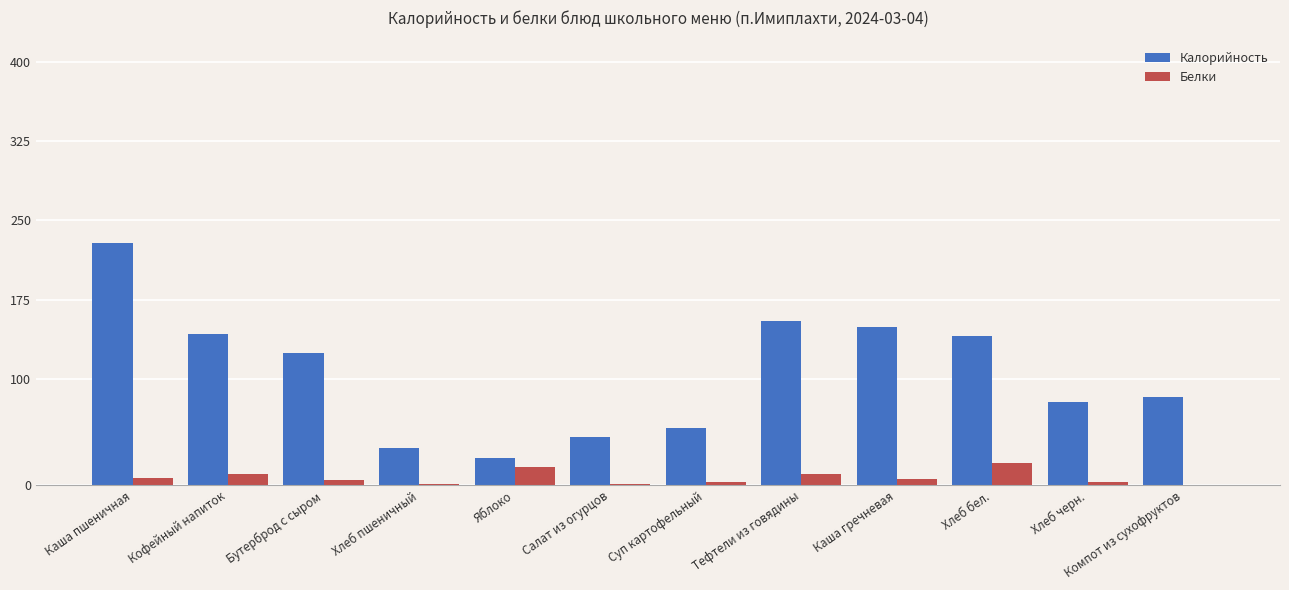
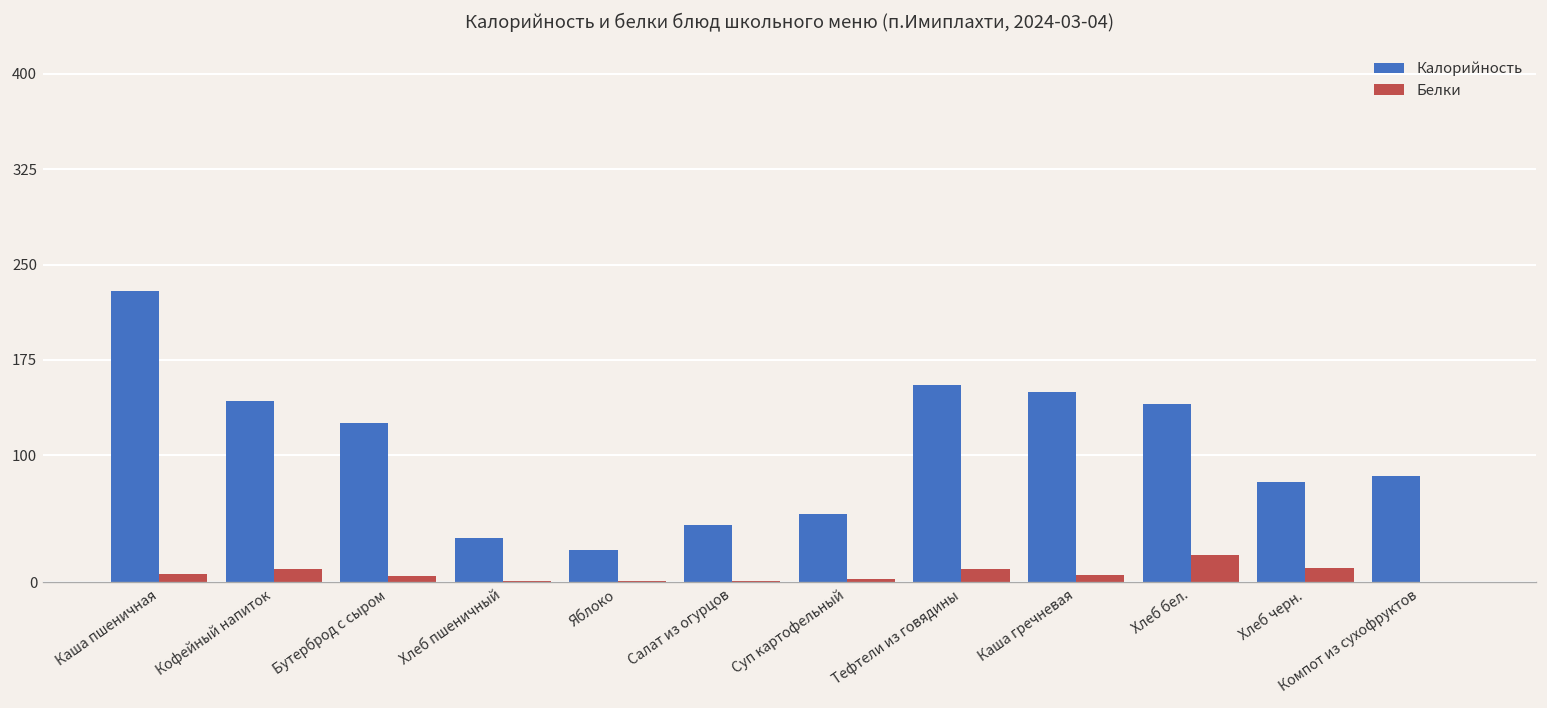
Белки, Яблоко: 18 -> 1
Белки, Хлеб черн.: 3 -> 11
